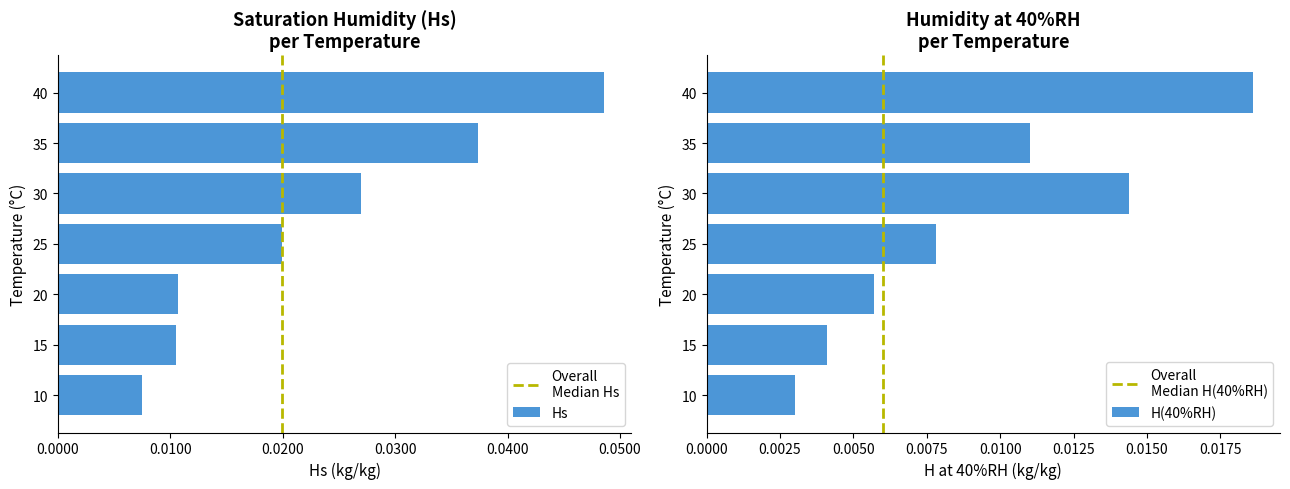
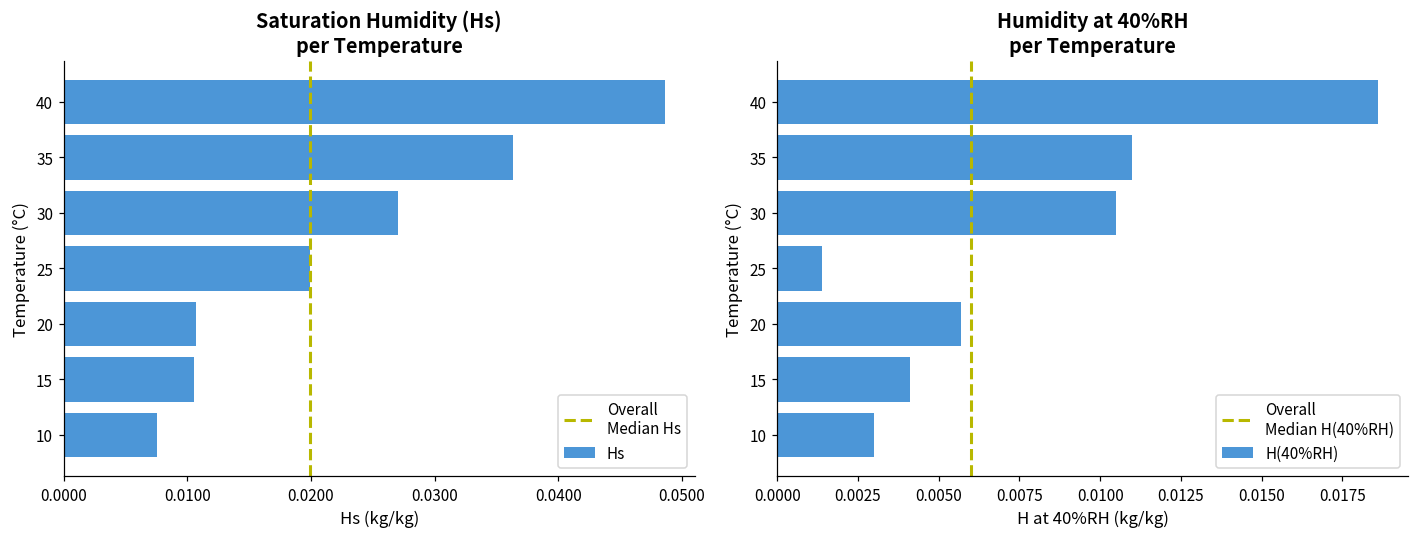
Saturation Humidity (Hs) per Temperature, 35: 0.0374 -> 0.0363
Humidity at 40%RH per Temperature, 30: 0.0144 -> 0.0105
Humidity at 40%RH per Temperature, 25: 0.0078 -> 0.0014
